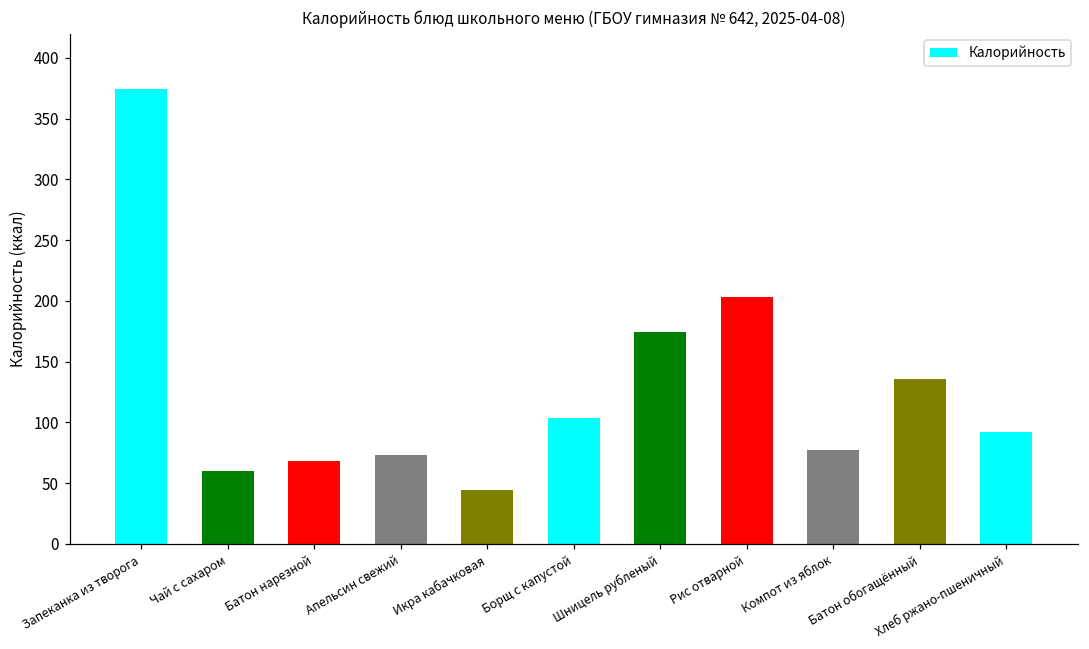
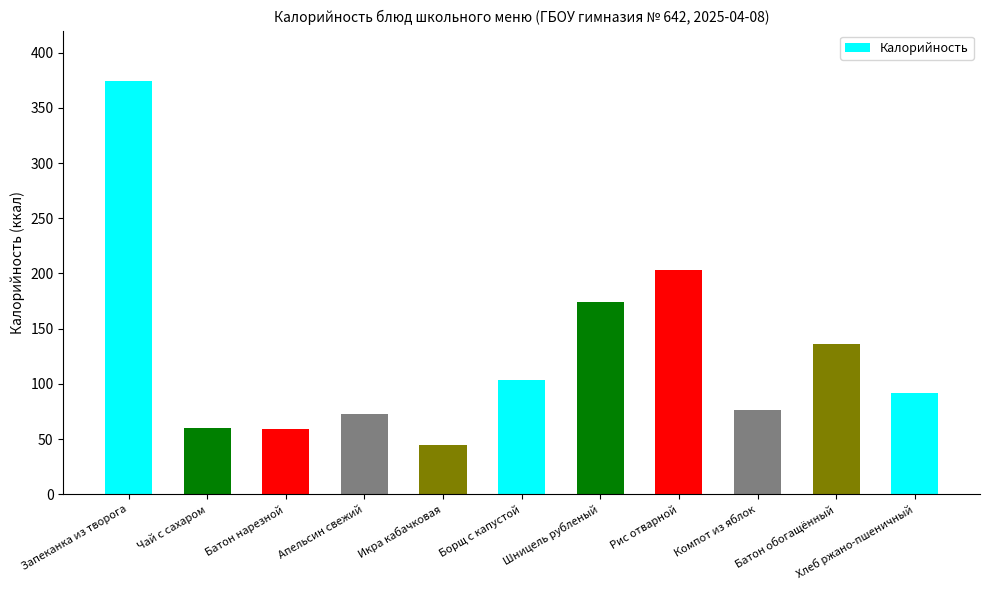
Батон нарезной: 68 -> 59
